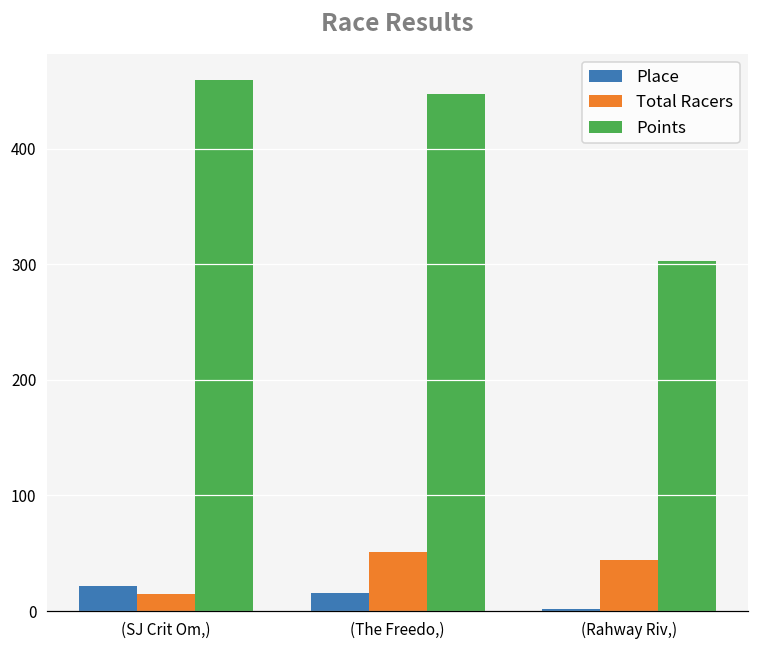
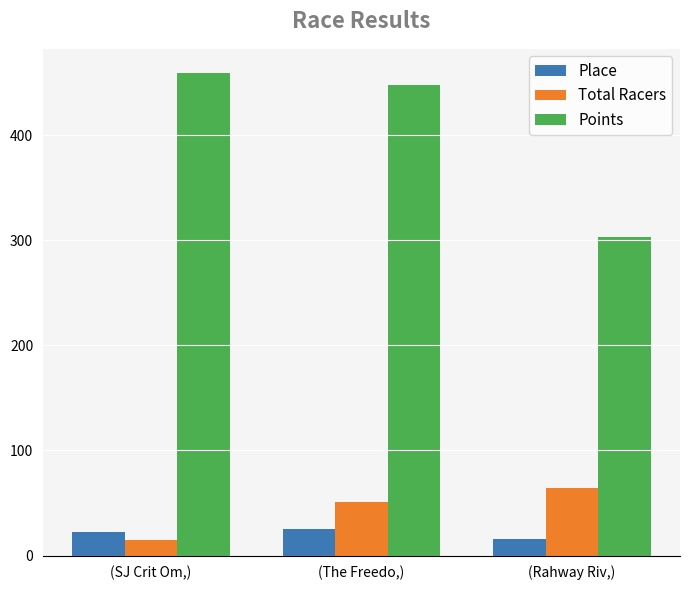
Place, (The Freedo,): 16 -> 25
Place, (Rahway Riv,): 2 -> 16
Total Racers, (Rahway Riv,): 44 -> 64
